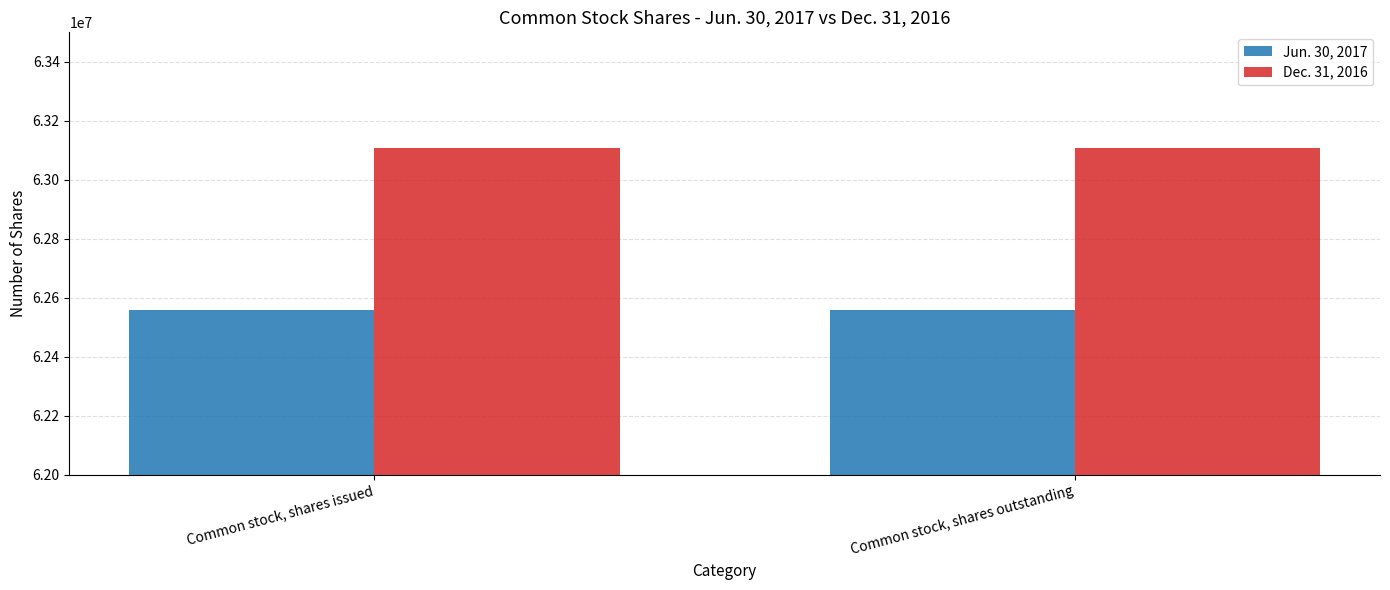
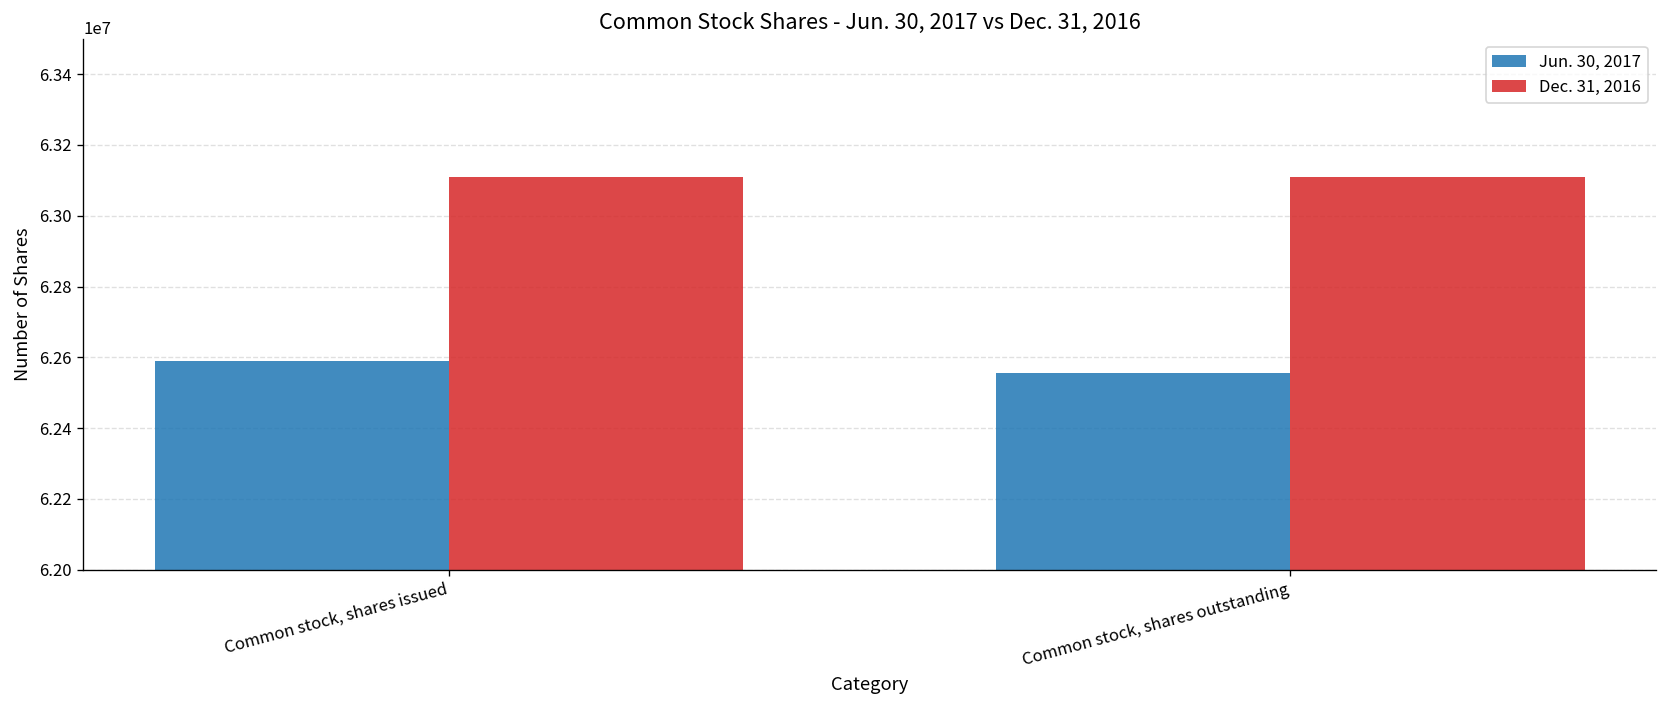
Jun. 30, 2017, Common stock, shares issued: 62560000 -> 62590000
